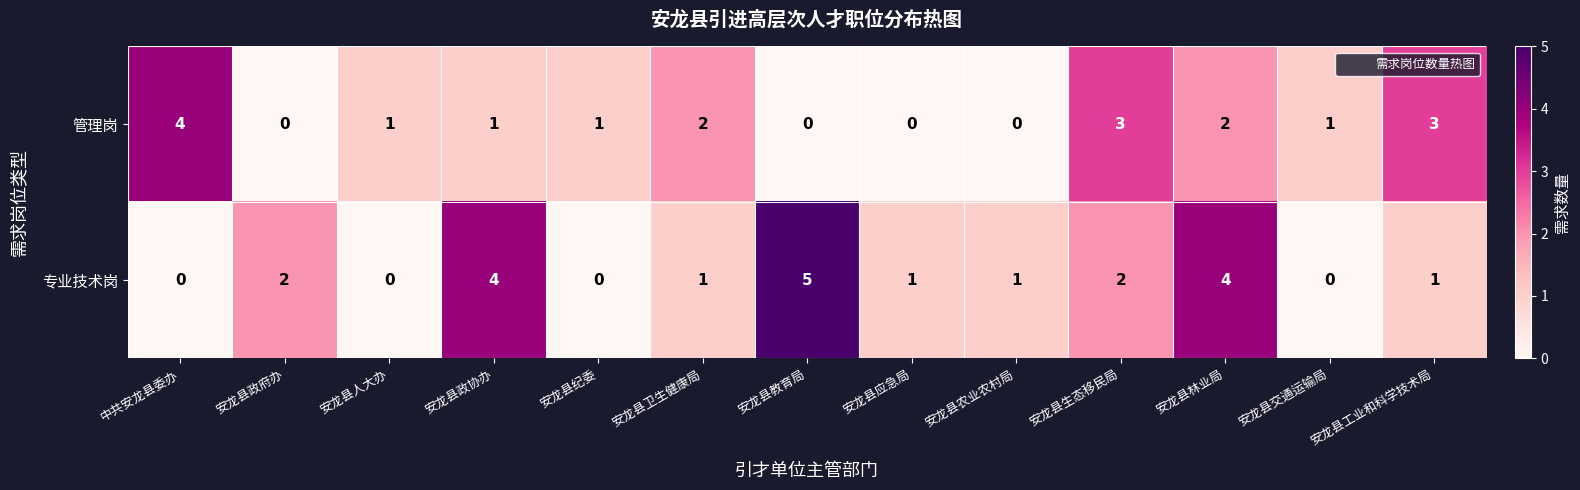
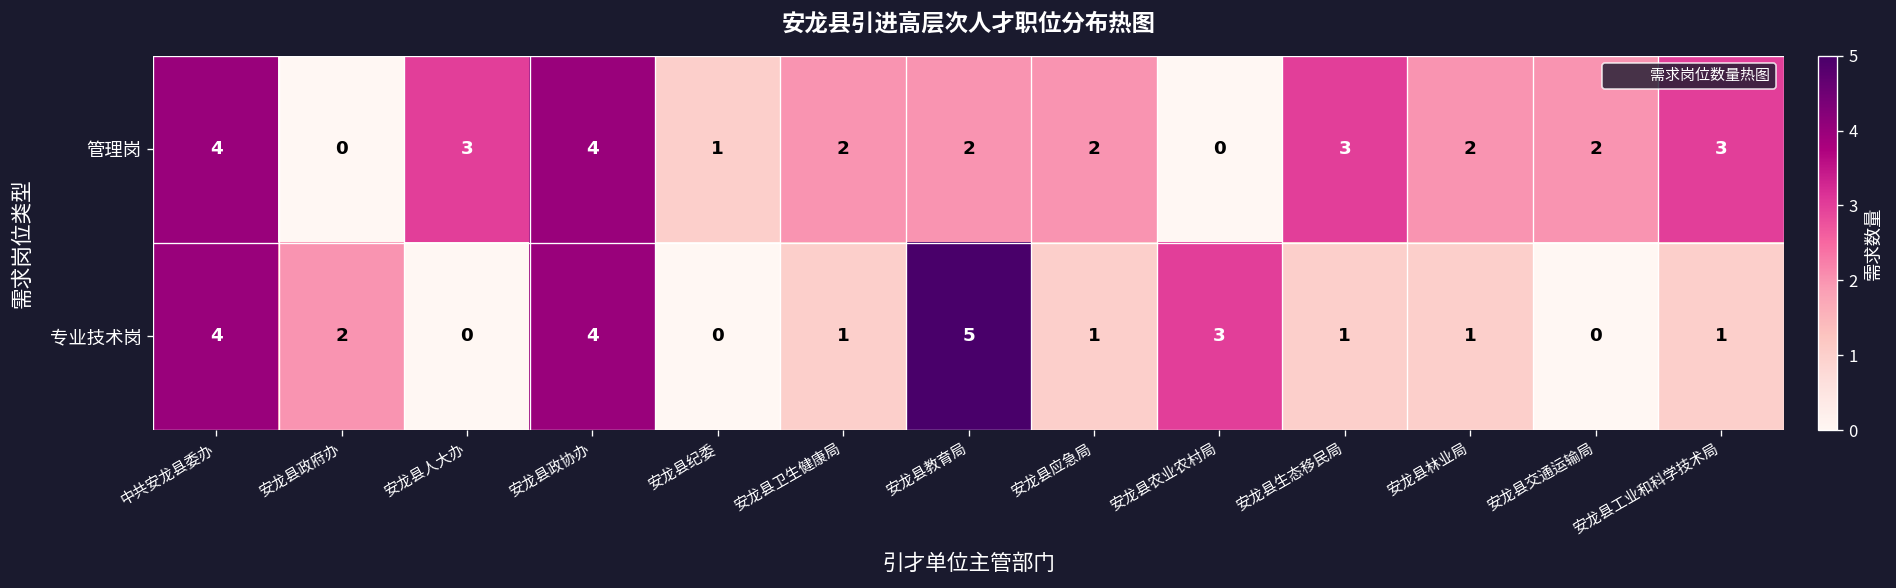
管理岗, 安龙县人大办: 1 -> 3
管理岗, 安龙县政协办: 1 -> 4
管理岗, 安龙县教育局: 0 -> 2
管理岗, 安龙县应急局: 0 -> 2
管理岗, 安龙县交通运输局: 1 -> 2
专业技术岗, 中共安龙县委办: 0 -> 4
专业技术岗, 安龙县农业农村局: 1 -> 3
专业技术岗, 安龙县生态移民局: 2 -> 1
专业技术岗, 安龙县林业局: 4 -> 1
